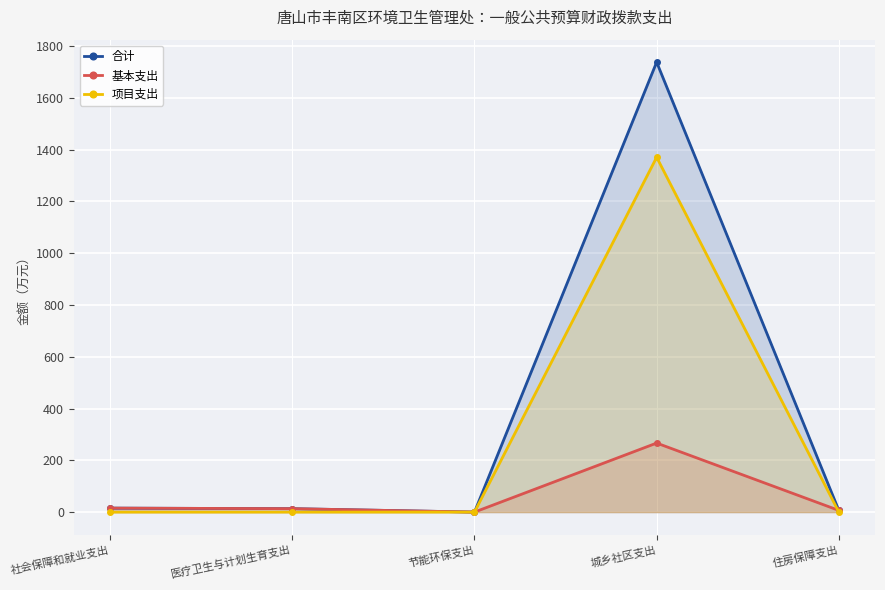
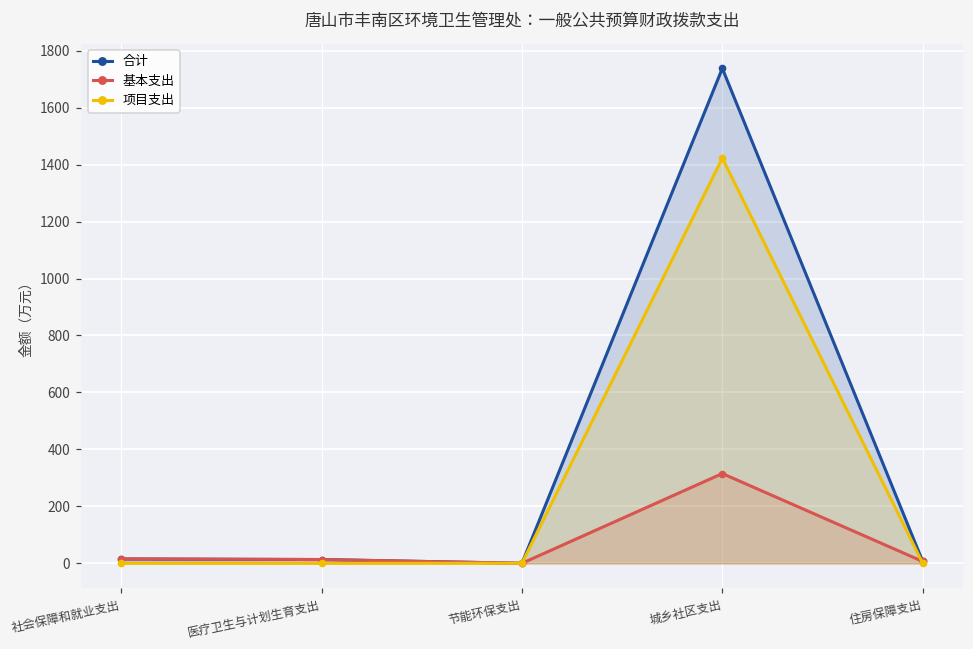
基本支出, 城乡社区支出: 270 -> 320
项目支出, 城乡社区支出: 1370 -> 1420
